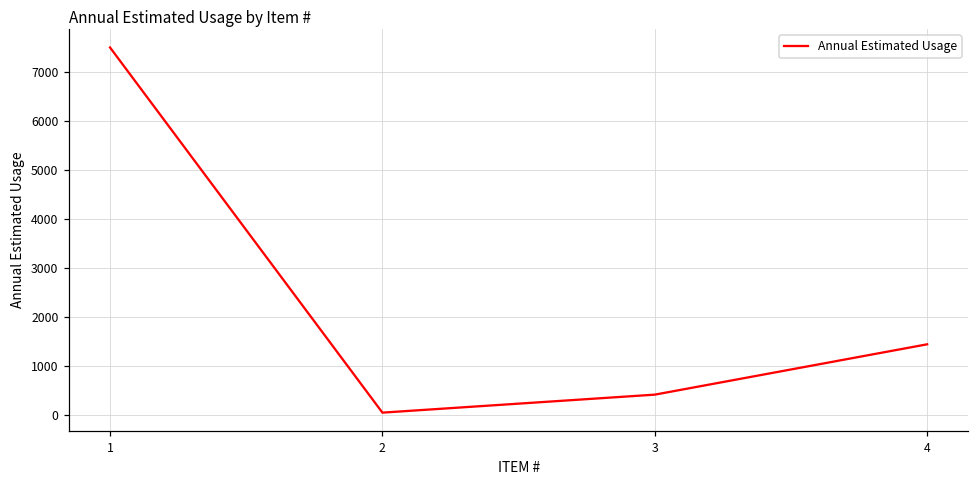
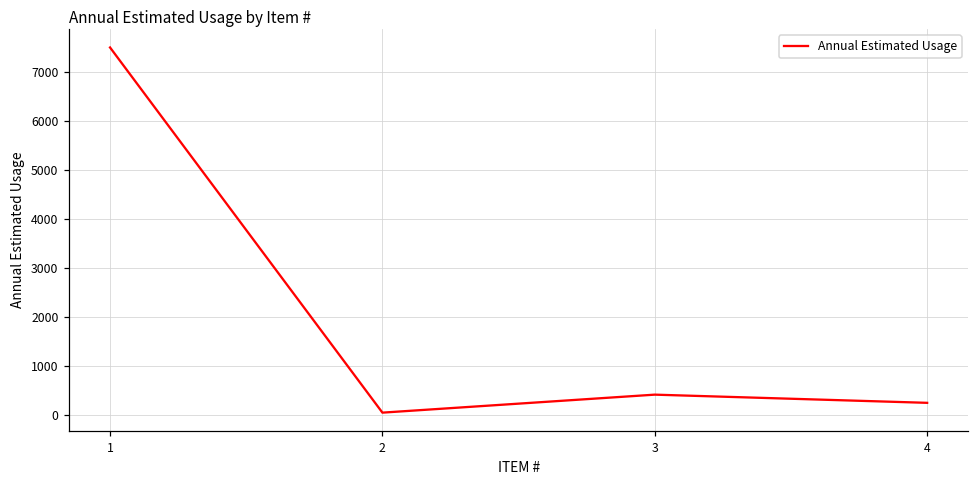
4: 1400 -> 300
